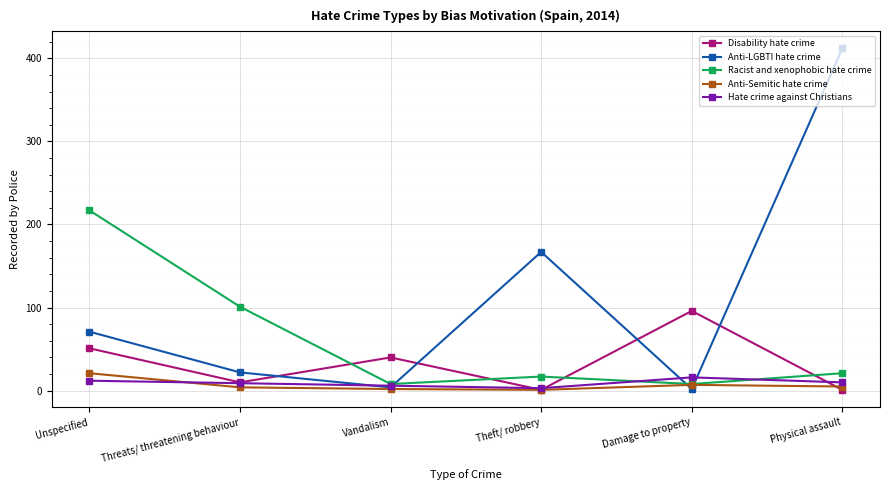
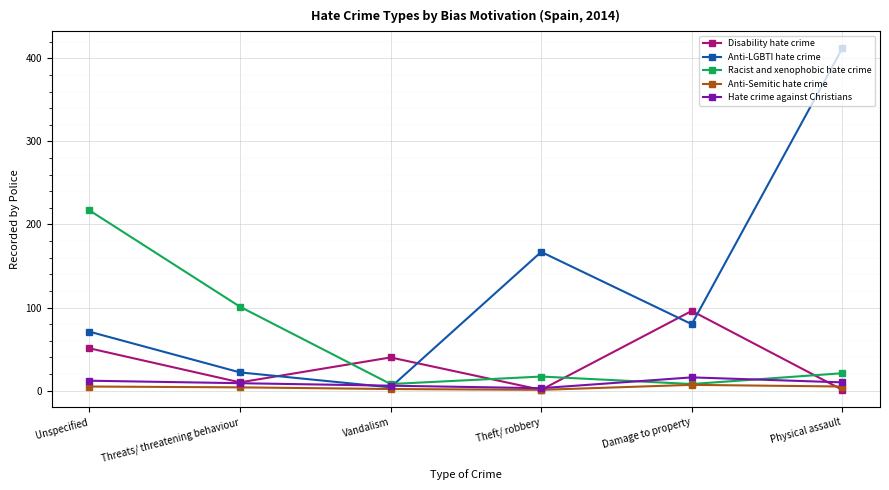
Anti-Semitic hate crime, Unspecified: 20 -> 10
Anti-LGBTI hate crime, Damage to property: 0 -> 80
